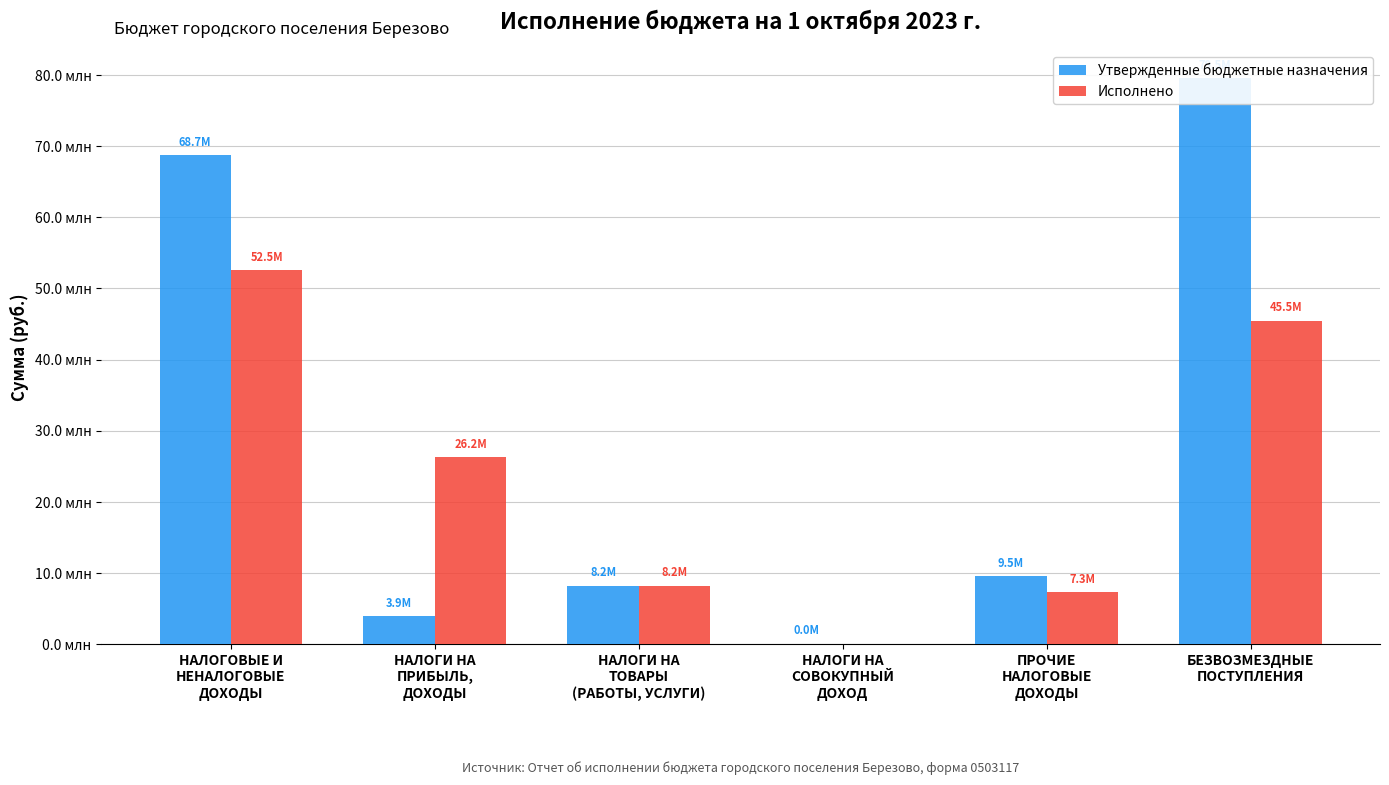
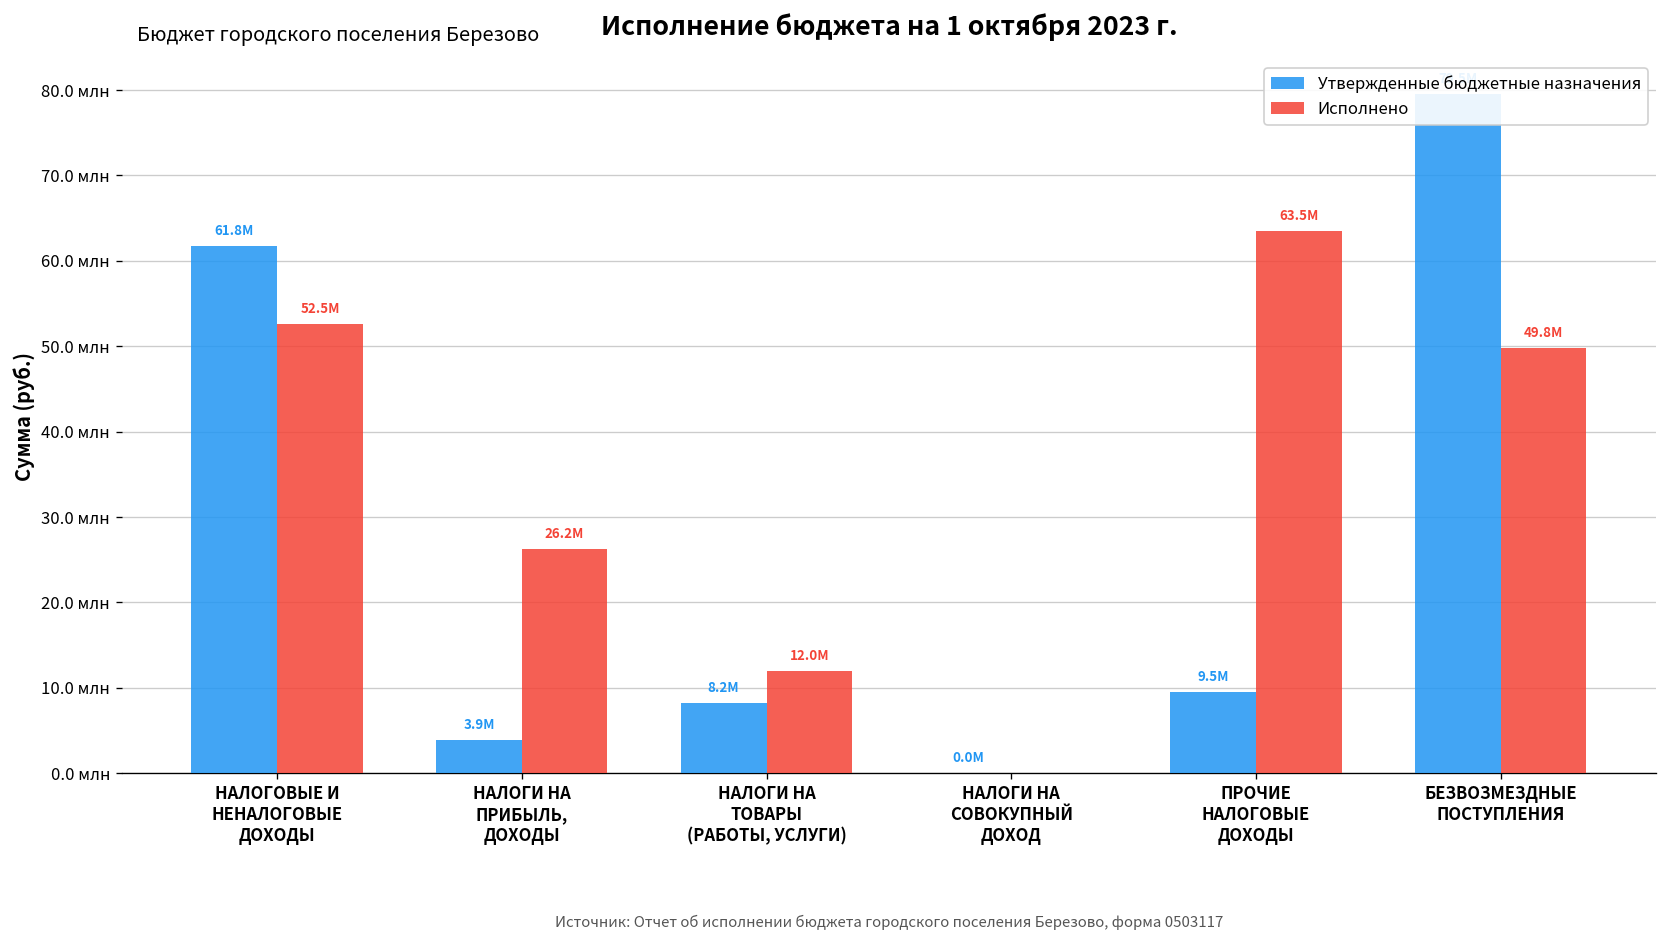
Утвержденные бюджетные назначения, НАЛОГОВЫЕ И НЕНАЛОГОВЫЕ ДОХОДЫ: 68.7M -> 61.8M
Исполнено, НАЛОГИ НА ТОВАРЫ (РАБОТЫ, УСЛУГИ): 8.2M -> 12.0M
Исполнено, ПРОЧИЕ НАЛОГОВЫЕ ДОХОДЫ: 7.3M -> 63.5M
Исполнено, БЕЗВОЗМЕЗДНЫЕ ПОСТУПЛЕНИЯ: 45.5M -> 49.8M
